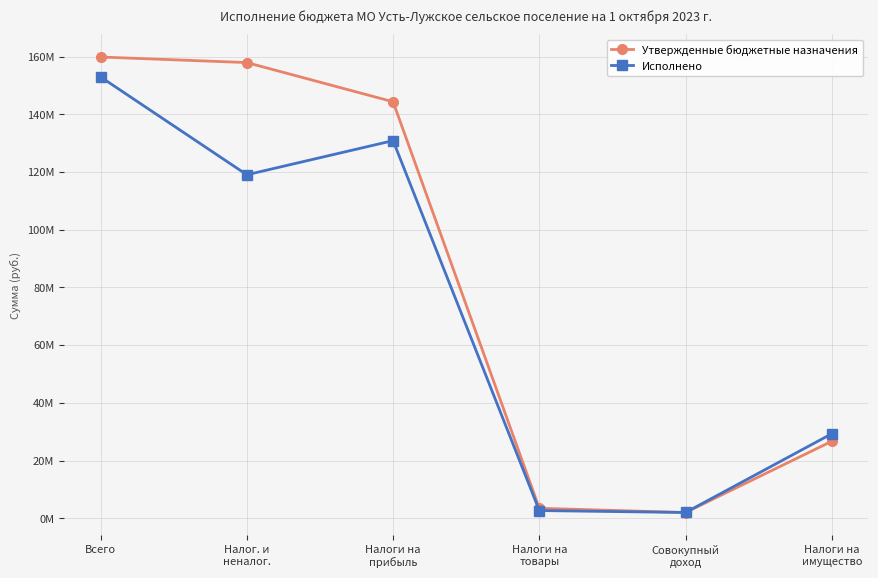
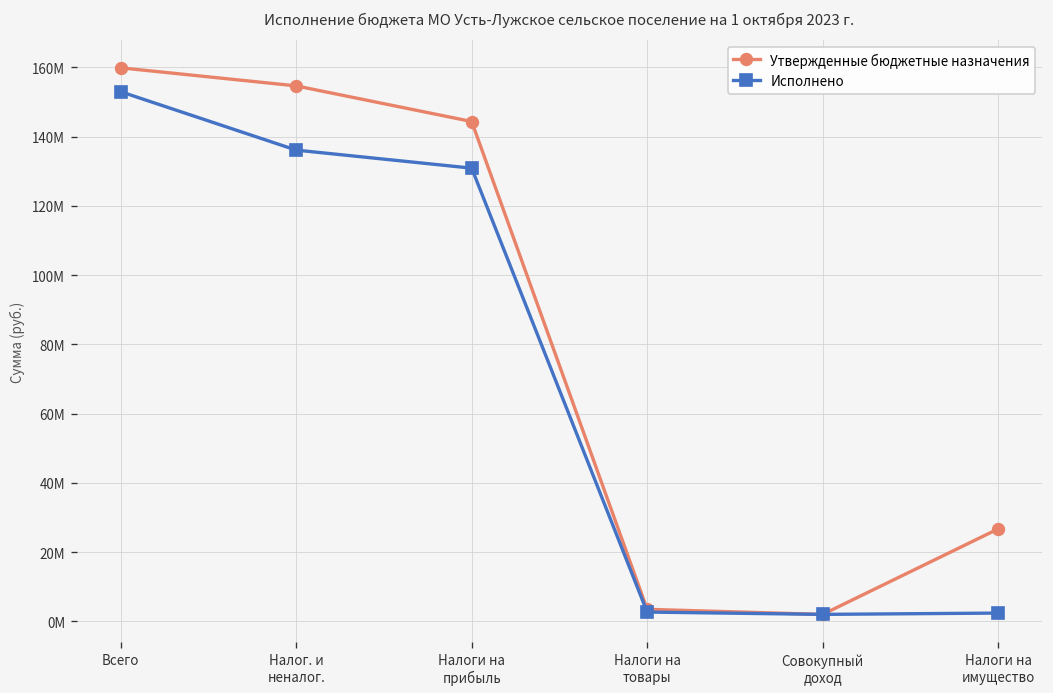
Утвержденные бюджетные назначения, Налог. и неналог.: 158000000 -> 155000000
Исполнено, Налог. и неналог.: 119000000 -> 136000000
Исполнено, Налоги на имущество: 29000000 -> 2000000
